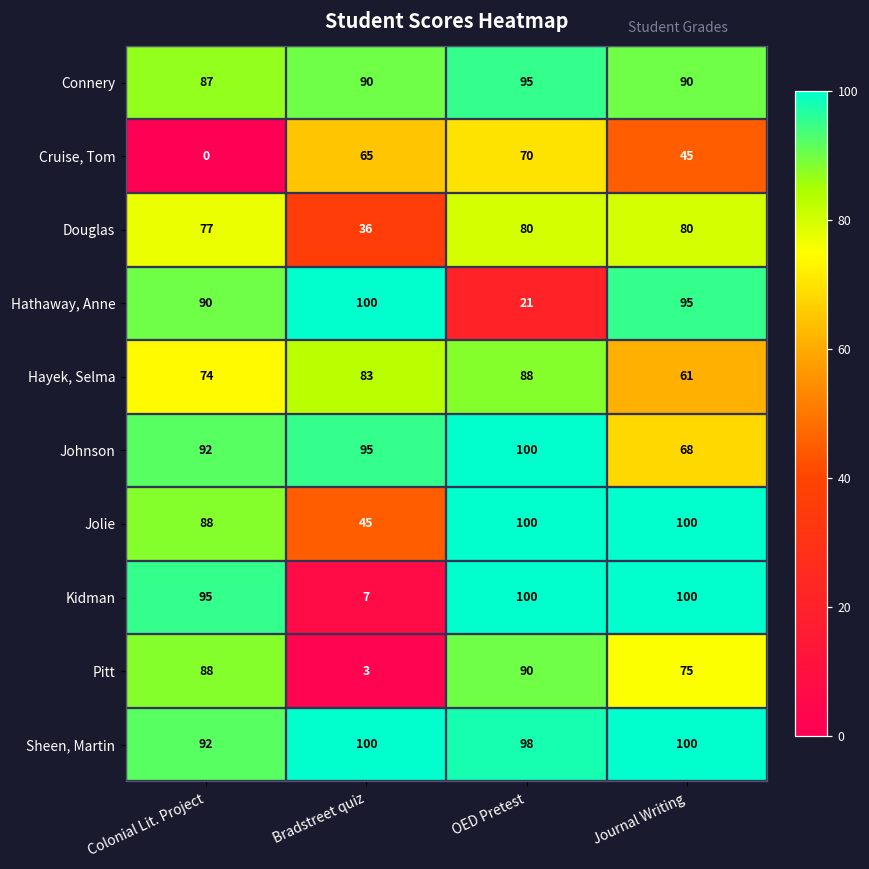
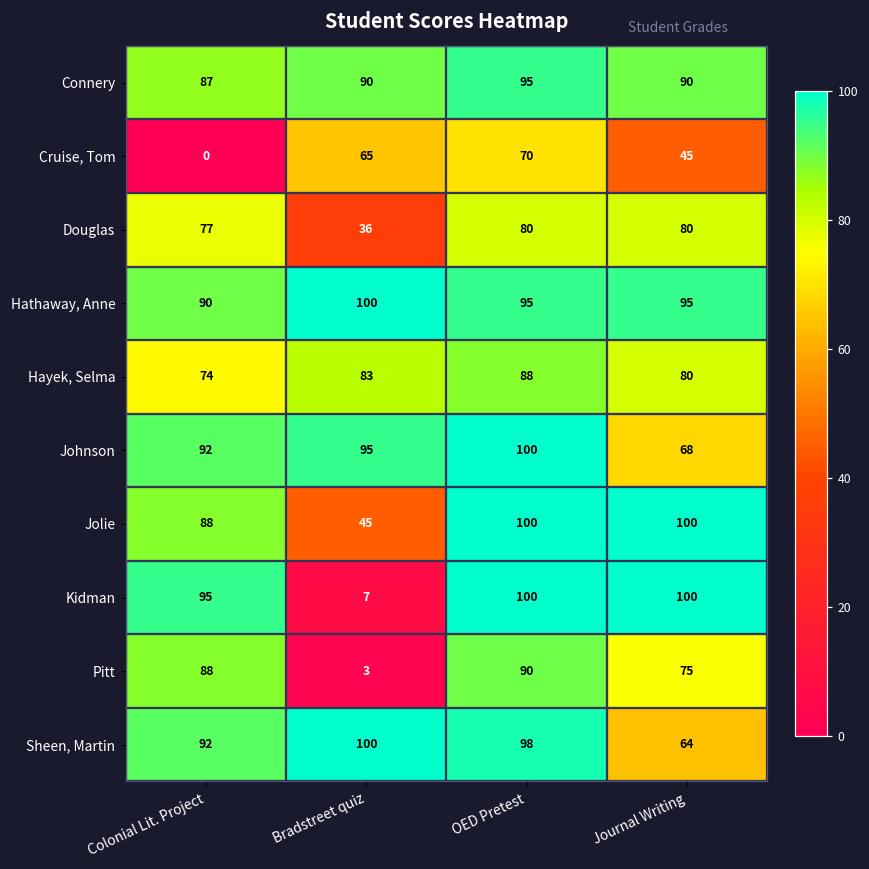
Hathaway, Anne, OED Pretest: 21 -> 95
Hayek, Selma, Journal Writing: 61 -> 80
Sheen, Martin, Journal Writing: 100 -> 64
